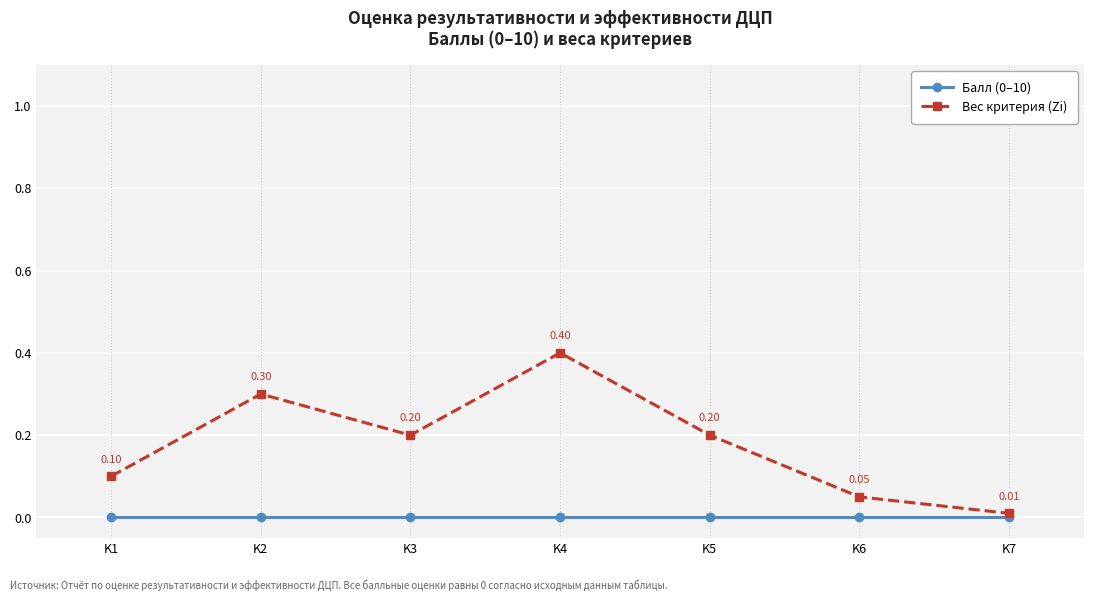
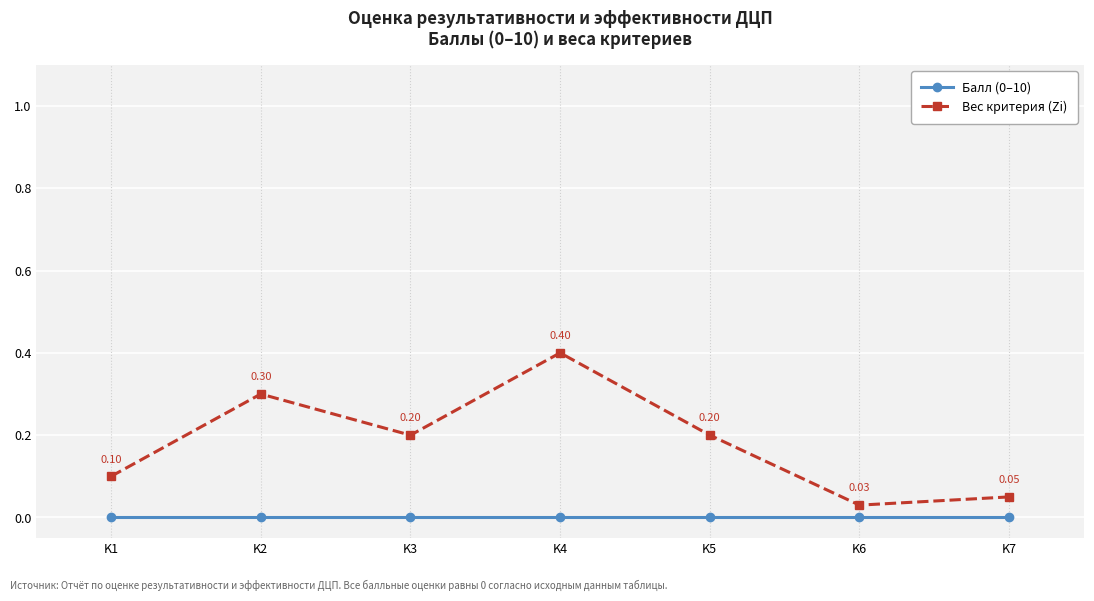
Вес критерия (Zi), K6: 0.05 -> 0.03
Вес критерия (Zi), K7: 0.01 -> 0.05
